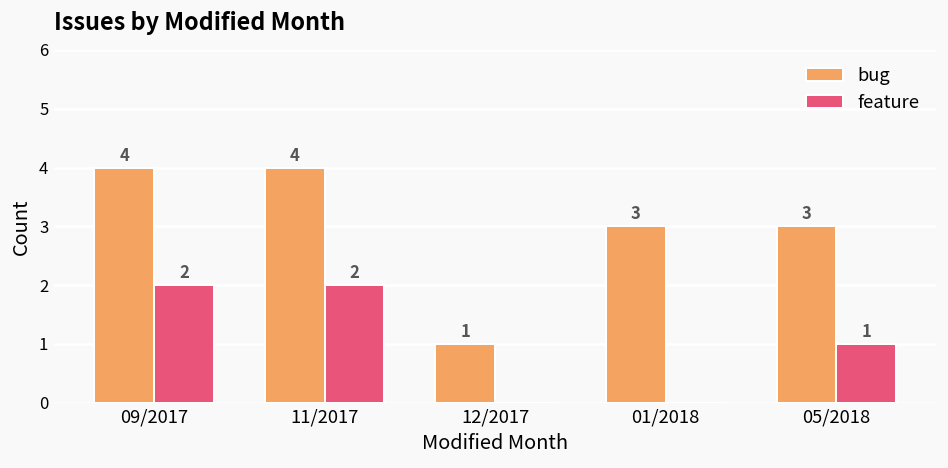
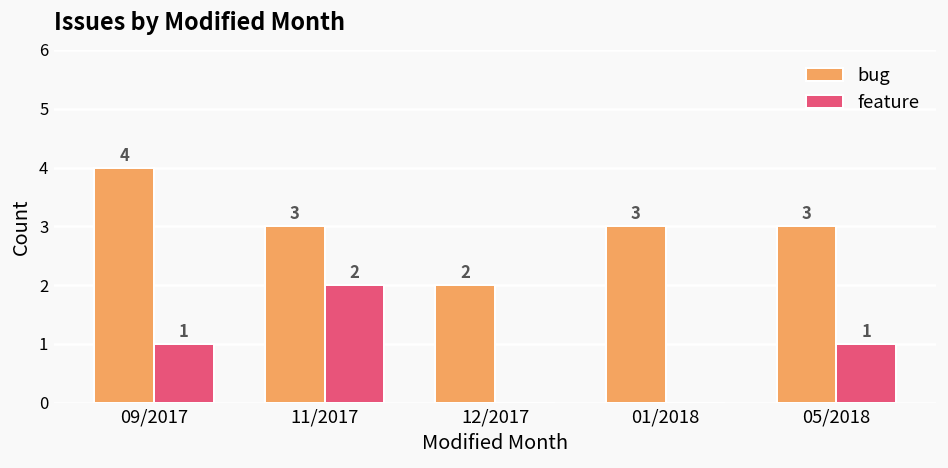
feature, 09/2017: 2 -> 1
bug, 11/2017: 4 -> 3
bug, 12/2017: 1 -> 2
